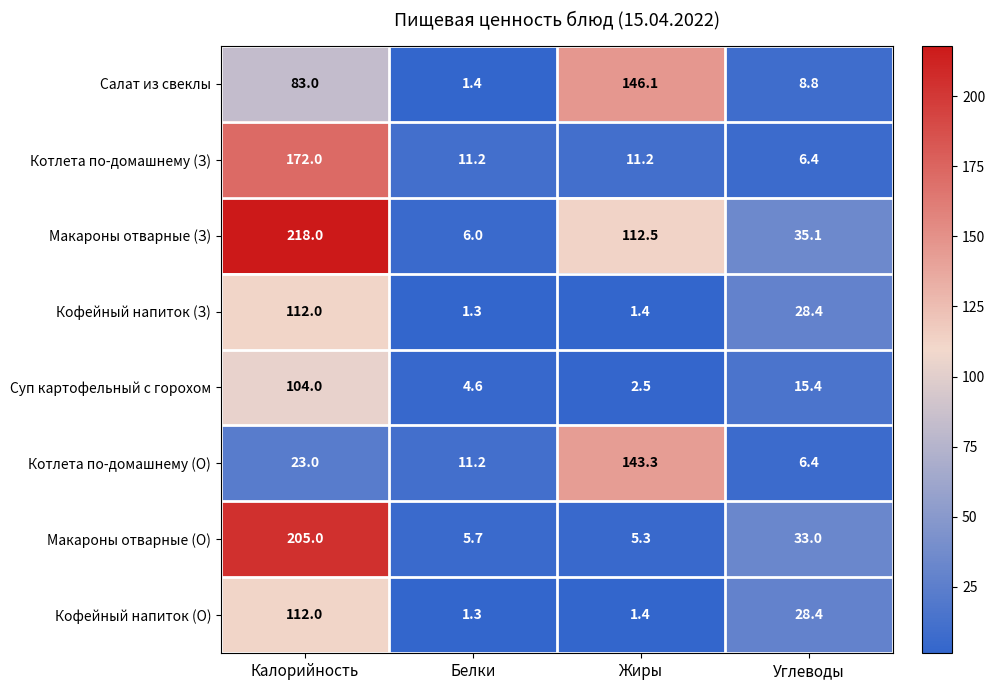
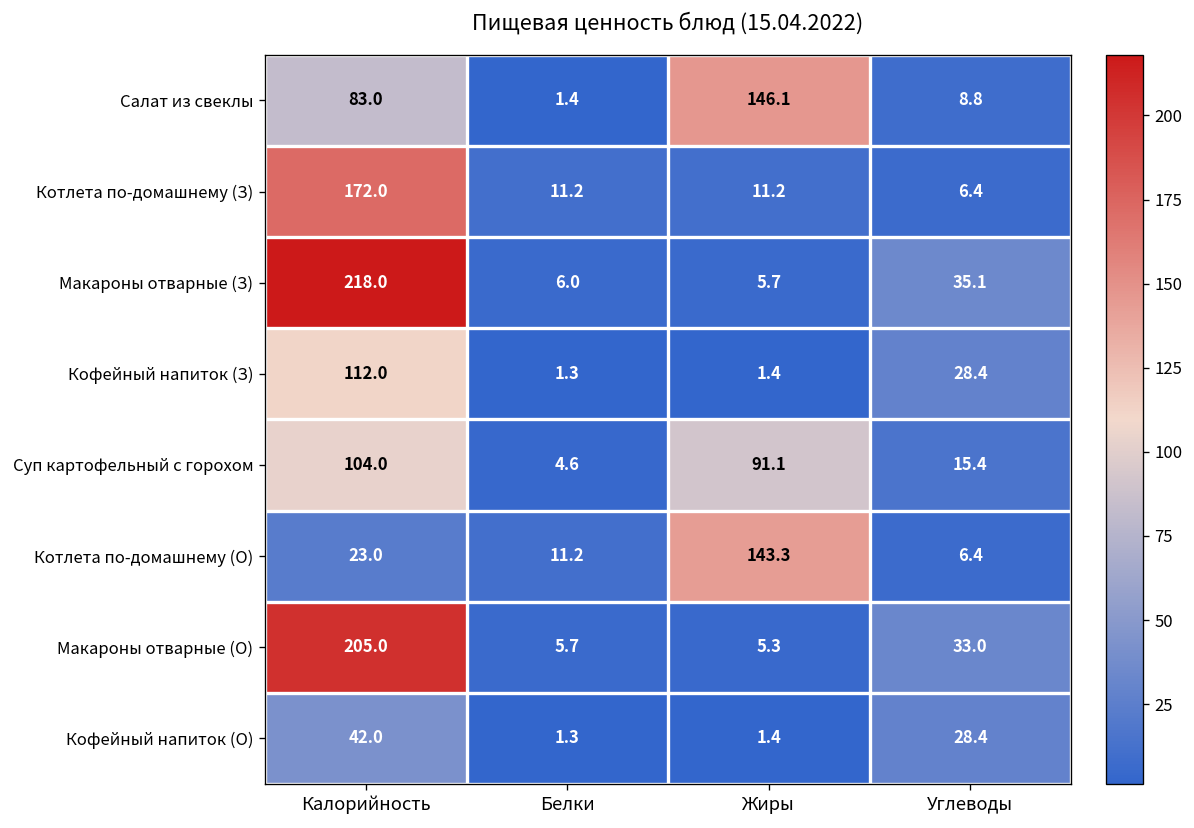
Макароны отварные (З), Жиры: 112.5 -> 5.7
Суп картофельный с горохом, Жиры: 2.5 -> 91.1
Кофейный напиток (О), Калорийность: 112.0 -> 42.0
